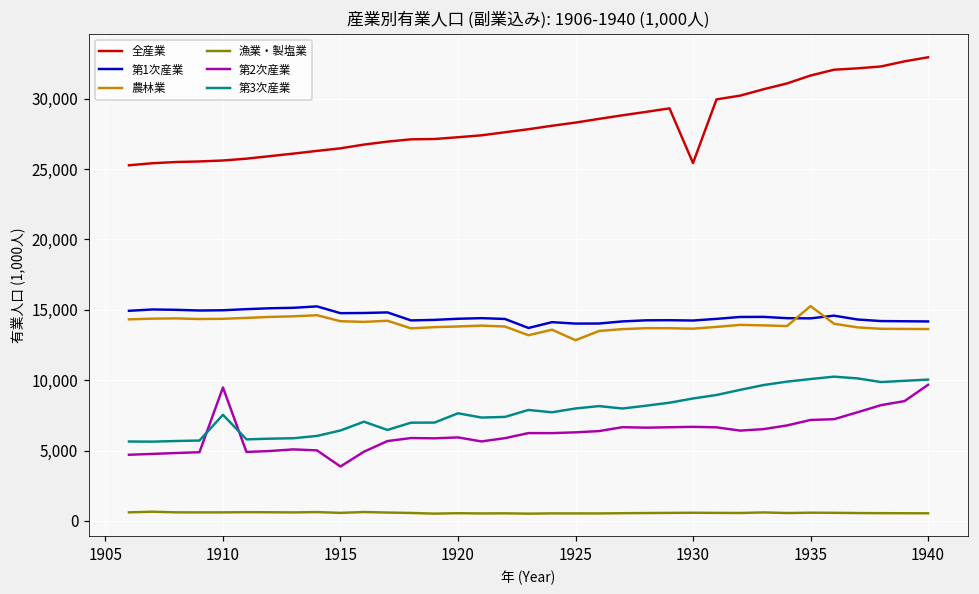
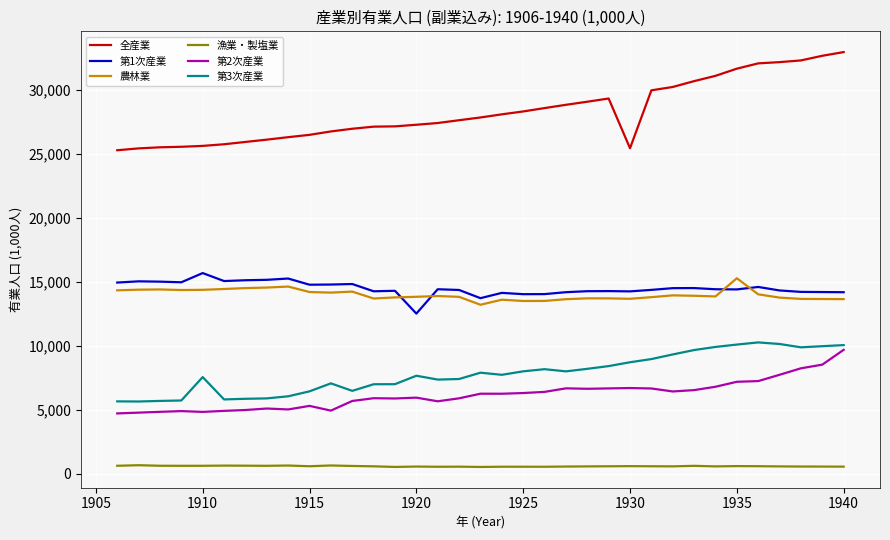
第1次産業, 1910: 15,000 -> 15,700
第2次産業, 1910: 9,500 -> 4,800
第2次産業, 1915: 3,900 -> 5,300
第1次産業, 1920: 14,400 -> 12,500
農林業, 1925: 12,800 -> 13,500
